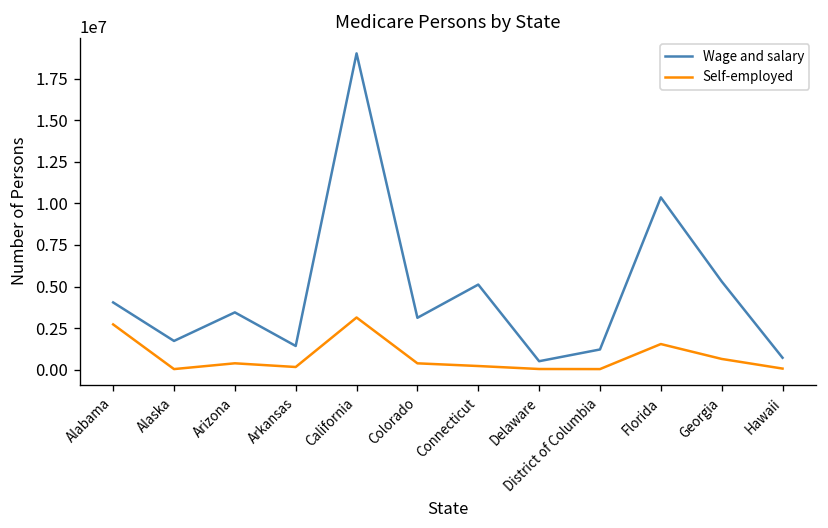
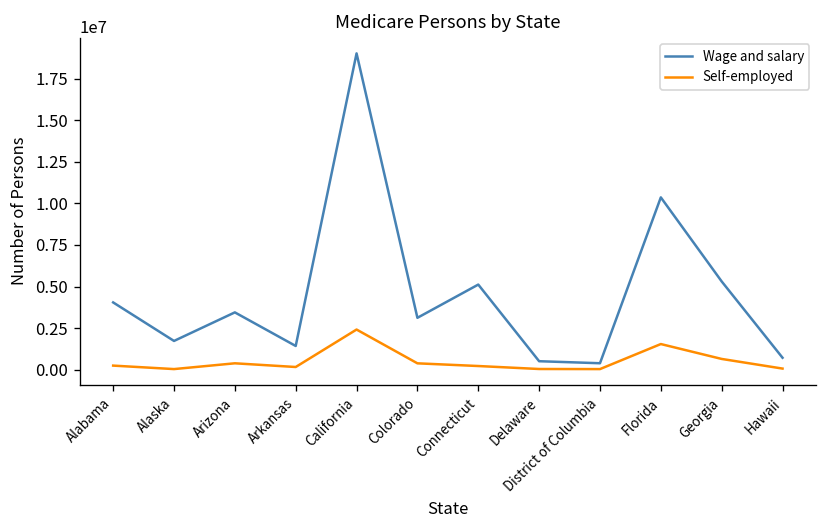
Self-employed, Alabama: 2700000 -> 300000
Self-employed, California: 3100000 -> 2400000
Wage and salary, District of Columbia: 1200000 -> 400000
